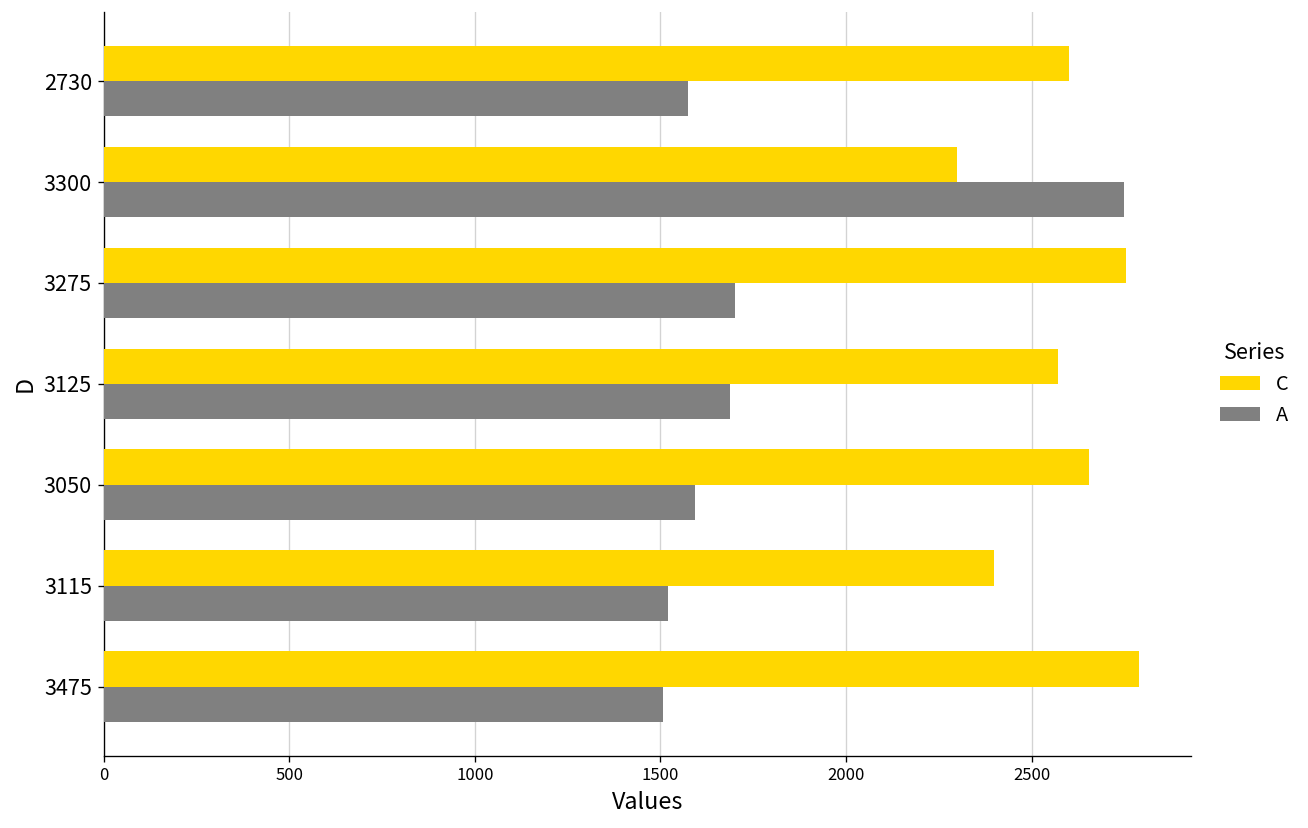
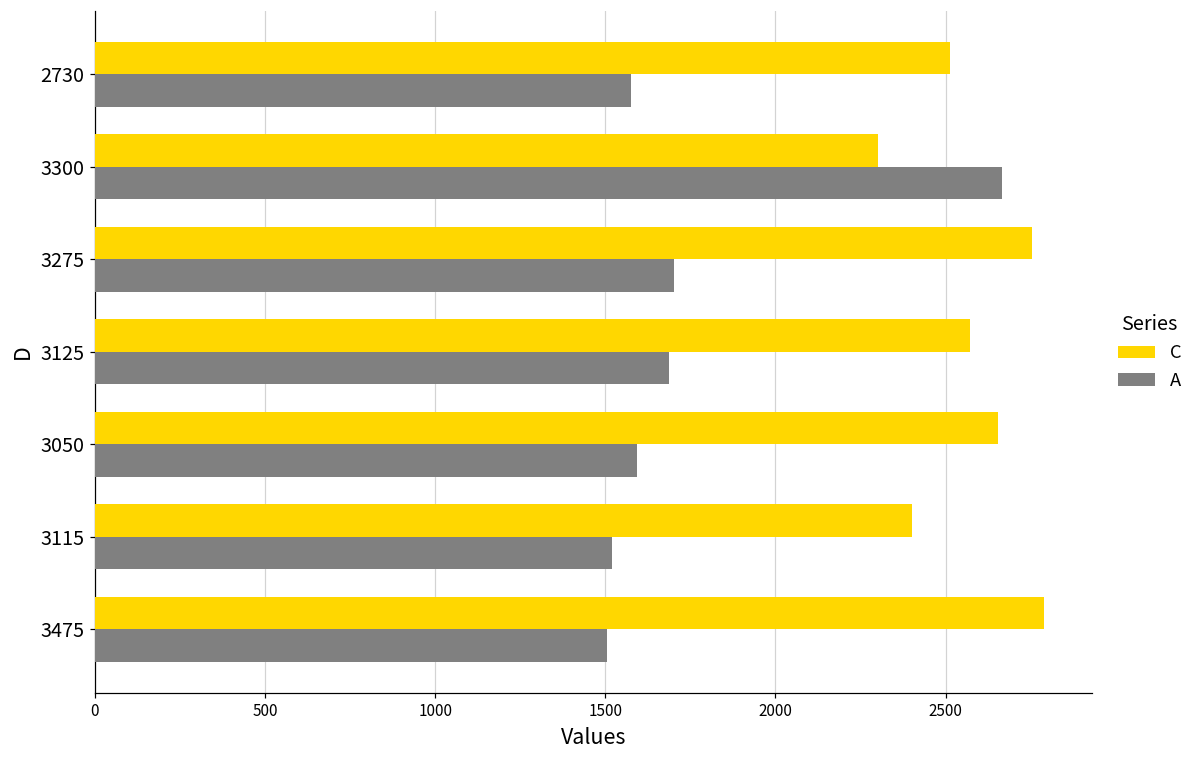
C, 2730: 2600 -> 2510
A, 3300: 2750 -> 2670
